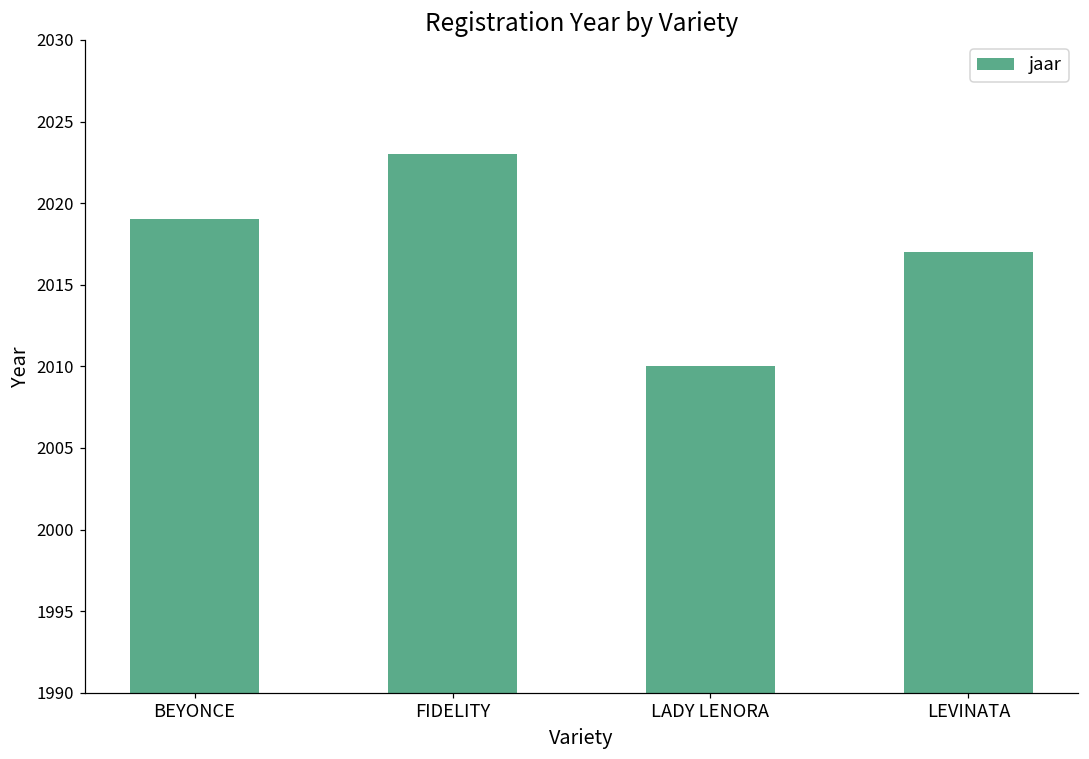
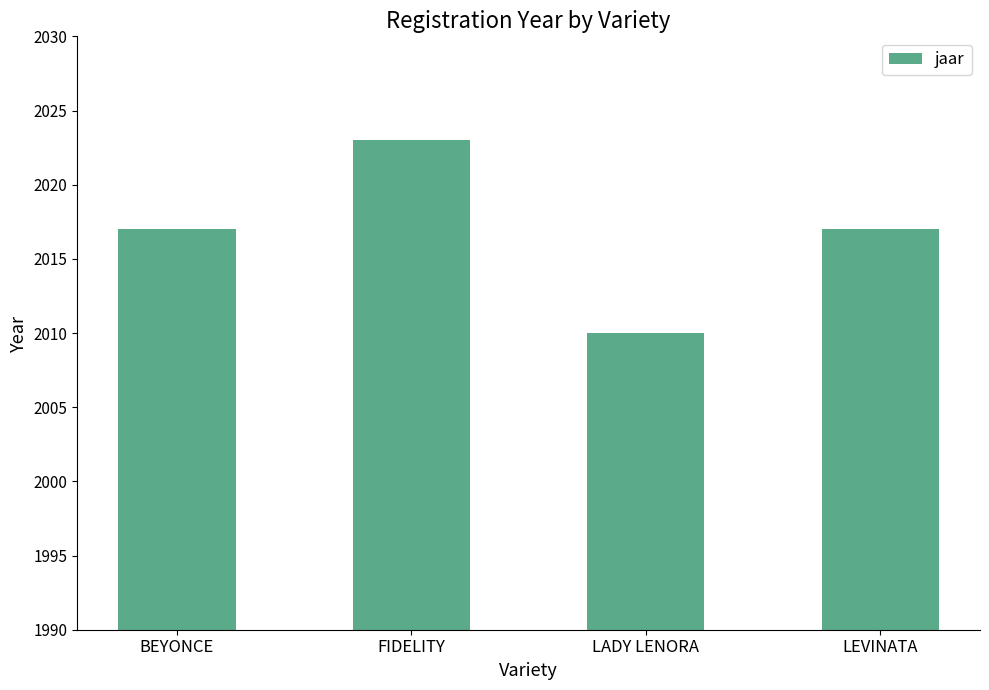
BEYONCE: 2019 -> 2017
